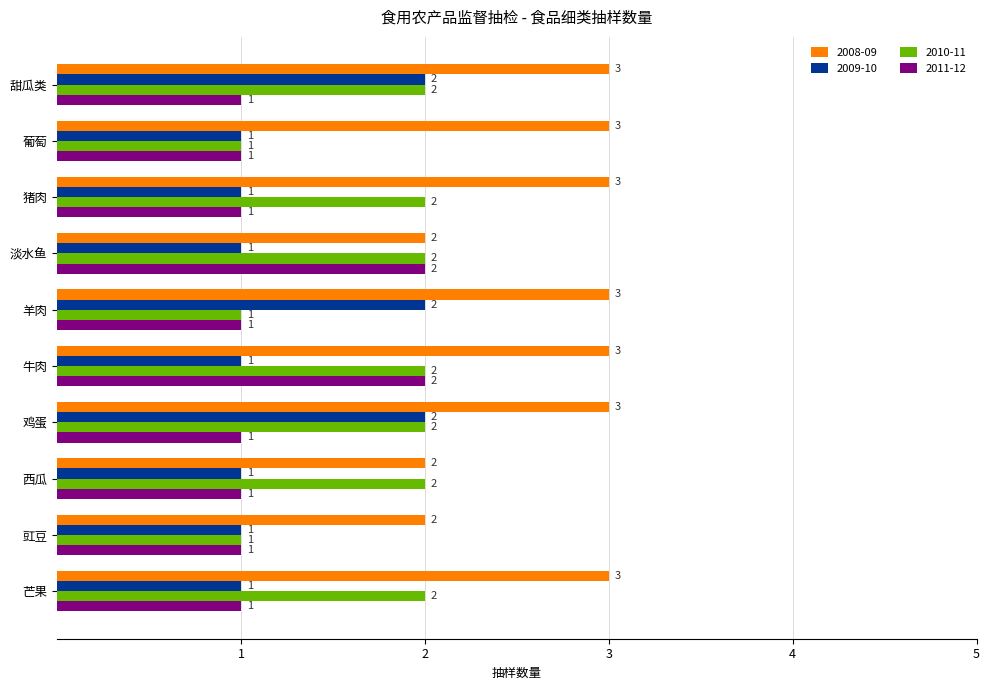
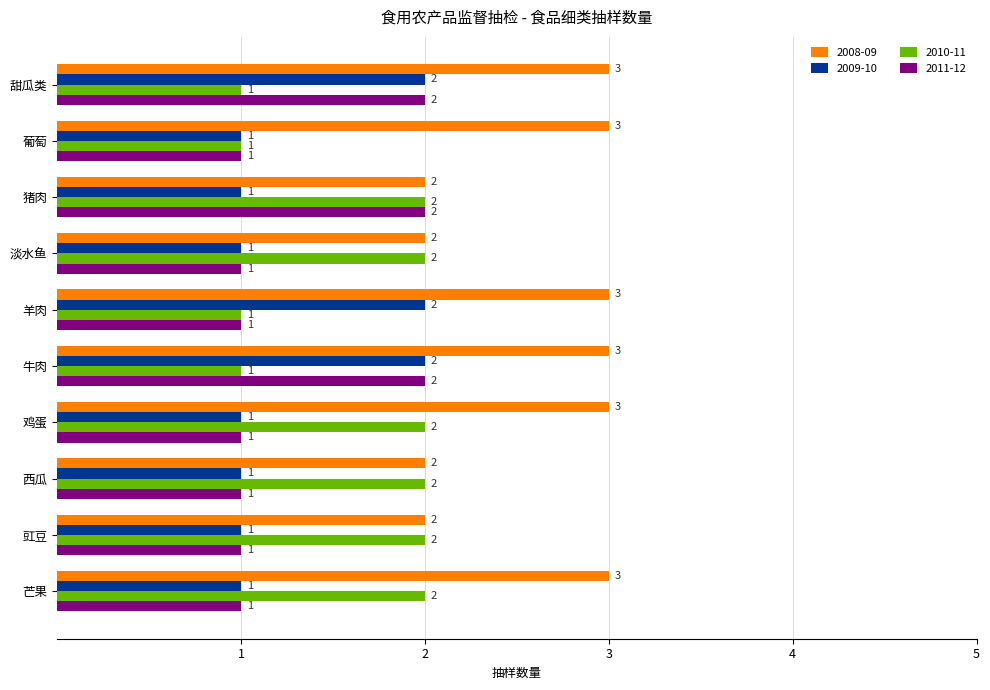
2010-11, 甜瓜类: 2 -> 1
2011-12, 甜瓜类: 1 -> 2
2008-09, 猪肉: 3 -> 2
2011-12, 猪肉: 1 -> 2
2011-12, 淡水鱼: 2 -> 1
2009-10, 牛肉: 1 -> 2
2010-11, 牛肉: 2 -> 1
2009-10, 鸡蛋: 2 -> 1
2010-11, 豇豆: 1 -> 2
